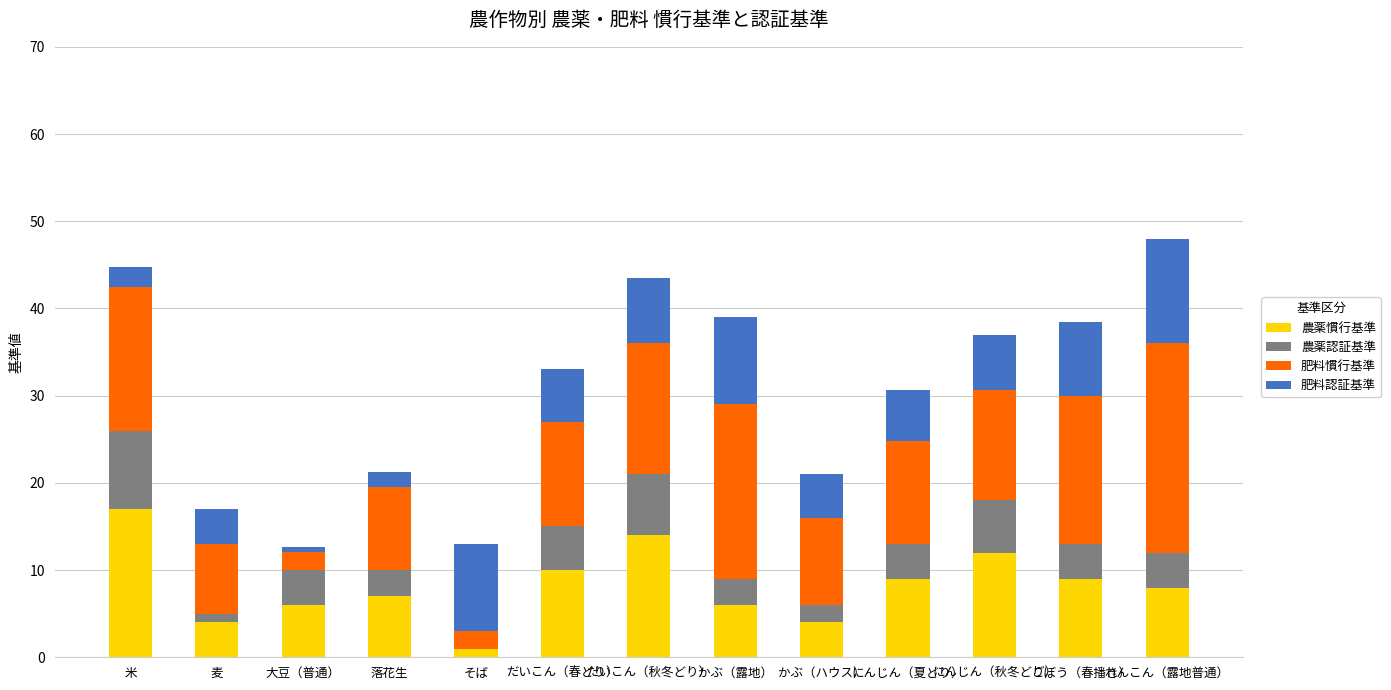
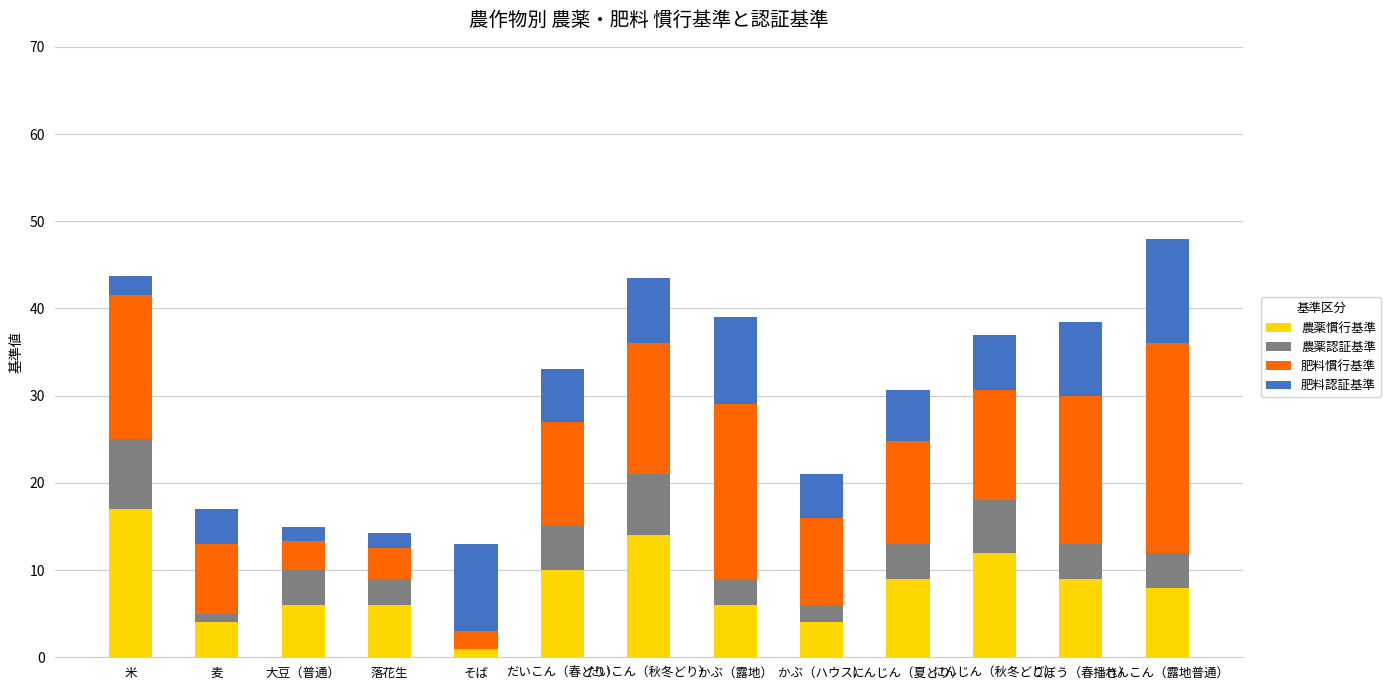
農薬認証基準, 米: 9 -> 8
肥料慣行基準, 大豆（普通）: 2 -> 3
肥料認証基準, 大豆（普通）: 1 -> 2
農薬慣行基準, 落花生: 7 -> 6
肥料慣行基準, 落花生: 10 -> 4
